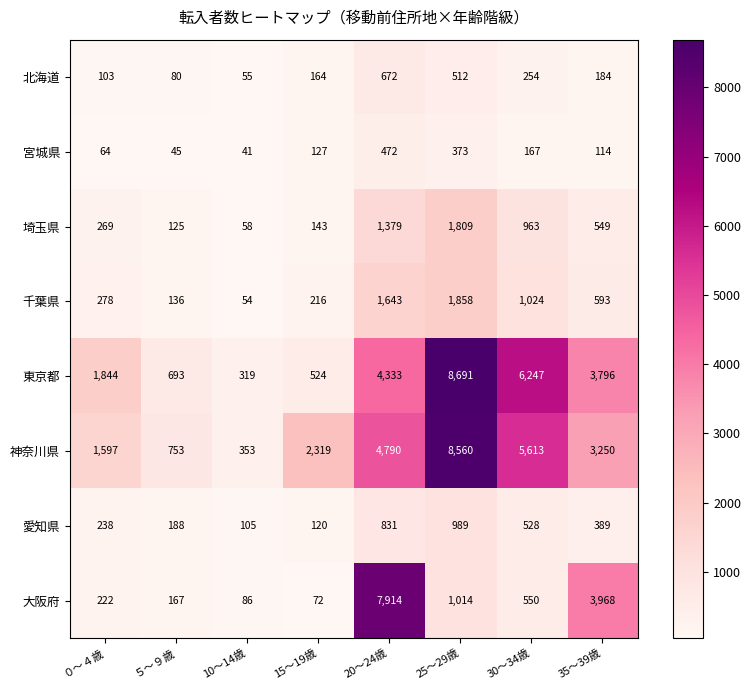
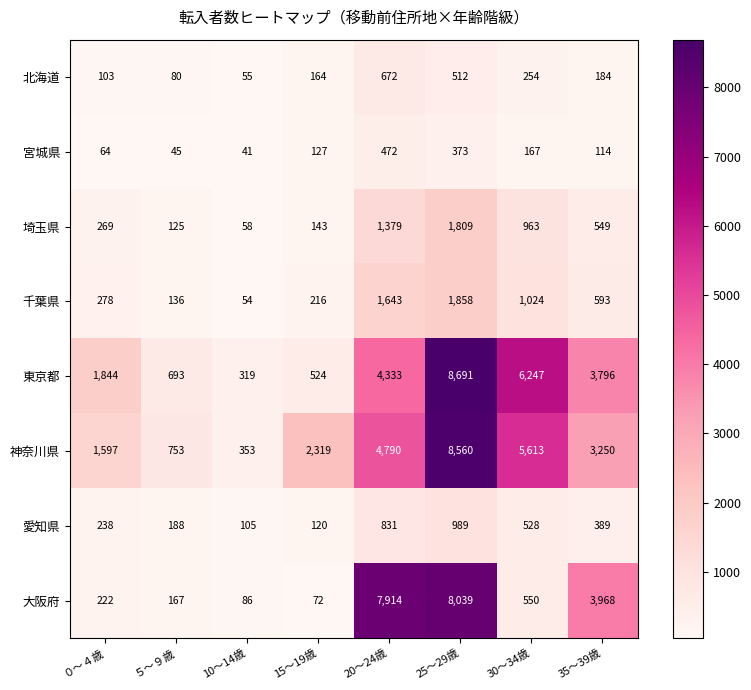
大阪府, 25～29歳: 1,014 -> 8,039
